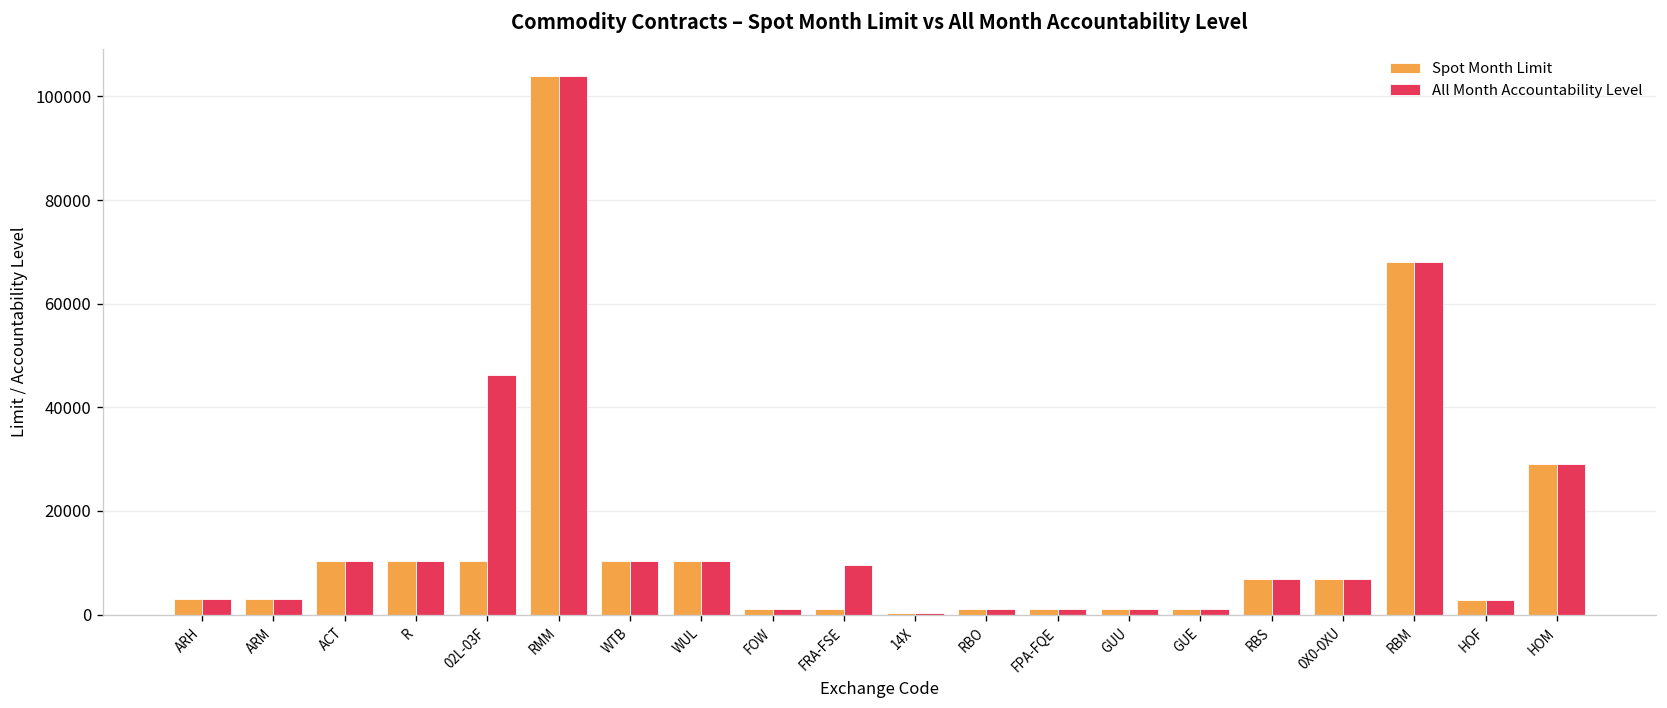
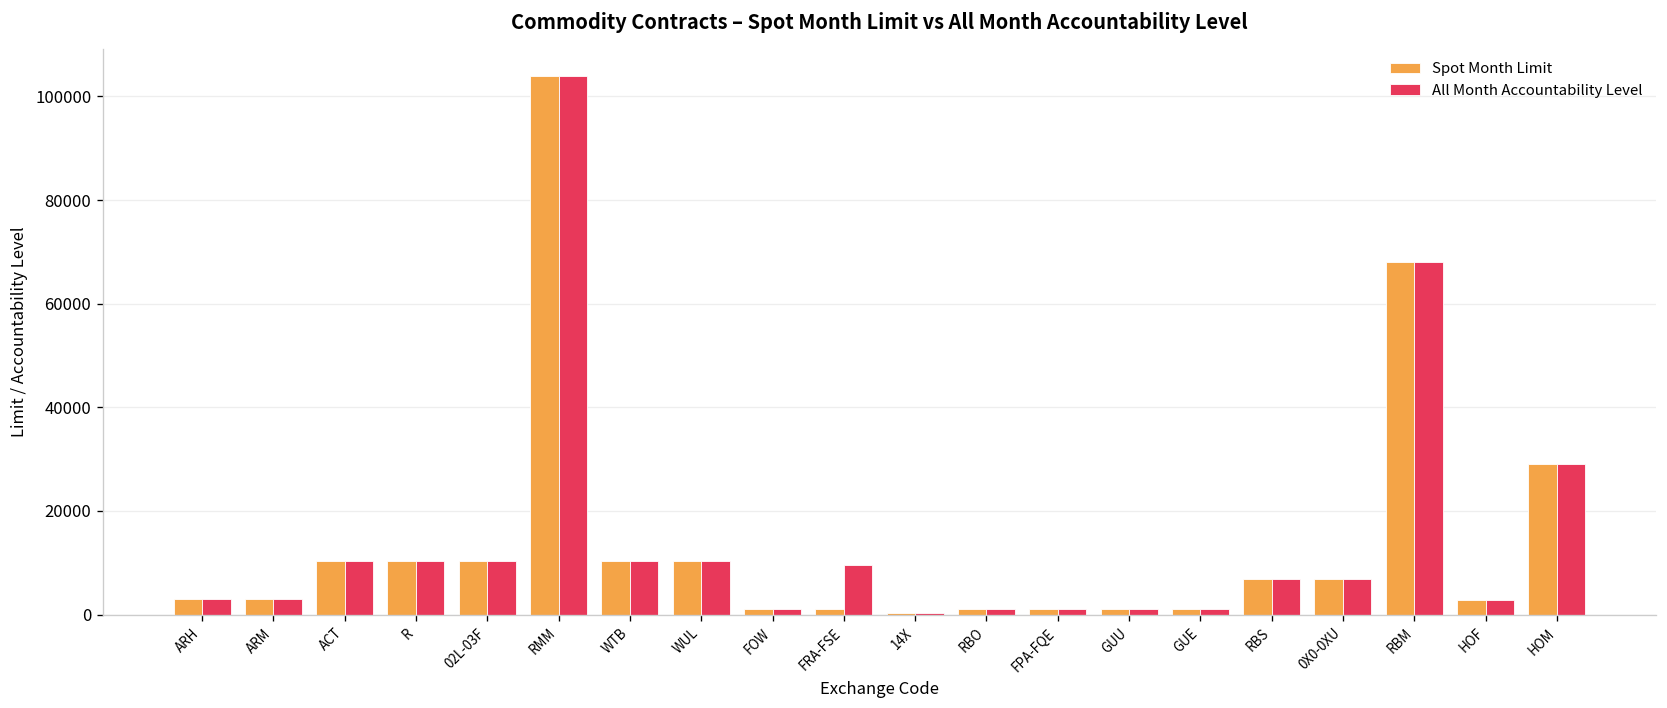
All Month Accountability Level, 02L-03F: 46000 -> 10000
